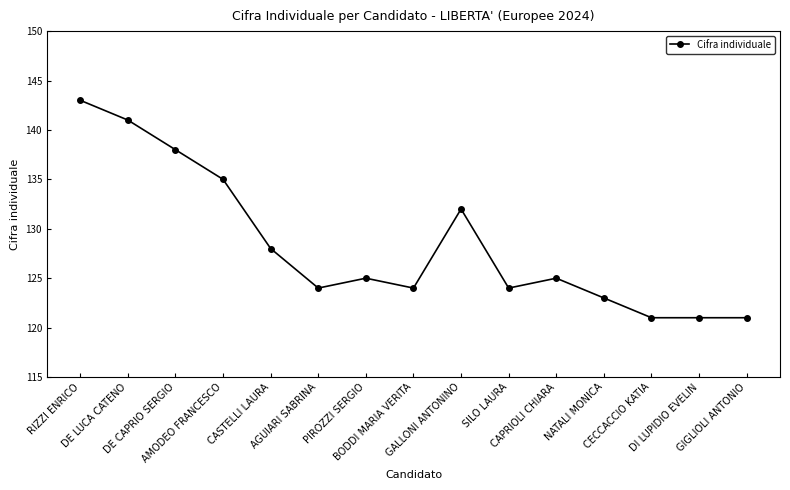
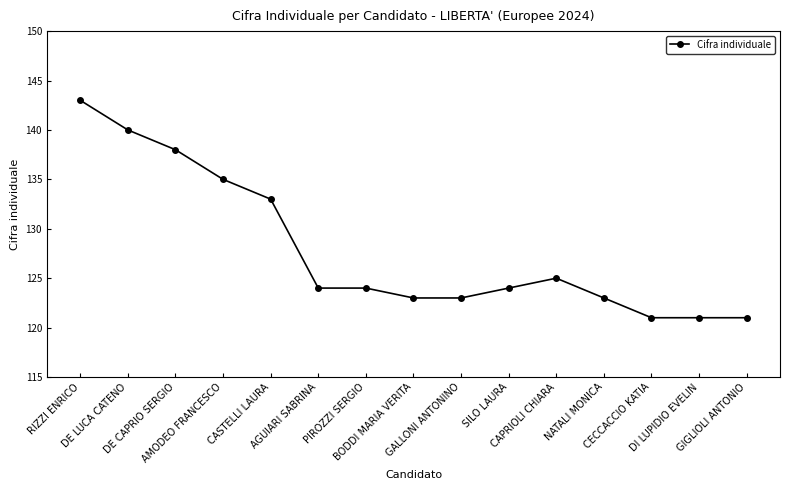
DE LUCA CATENO: 141 -> 140
CASTELLI LAURA: 128 -> 133
PIROZZI SERGIO: 125 -> 124
BODDI MARIA VERITA: 124 -> 123
GALLONI ANTONINO: 132 -> 123
